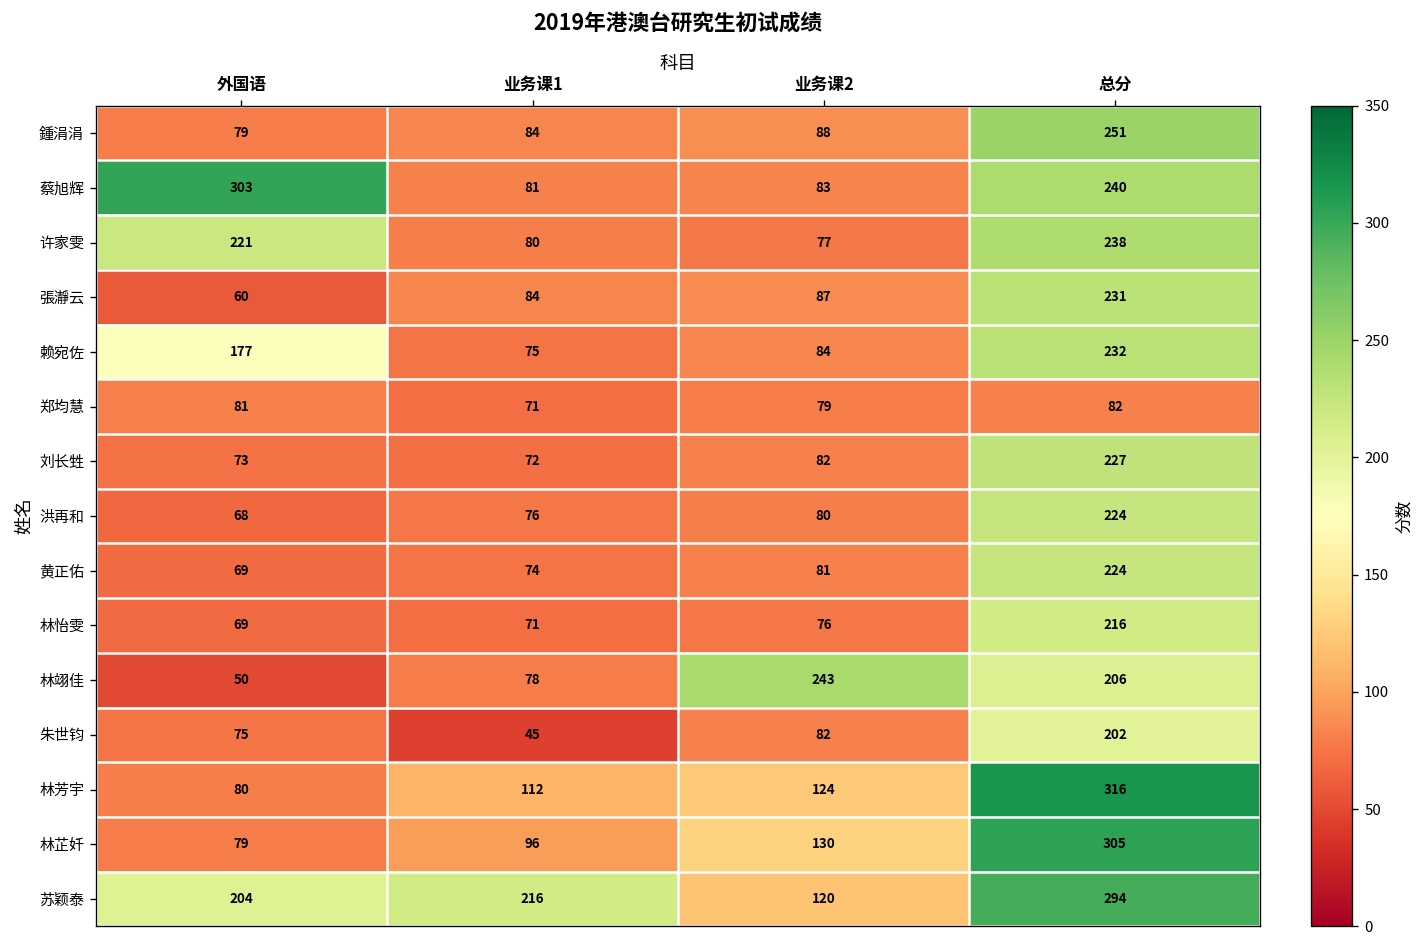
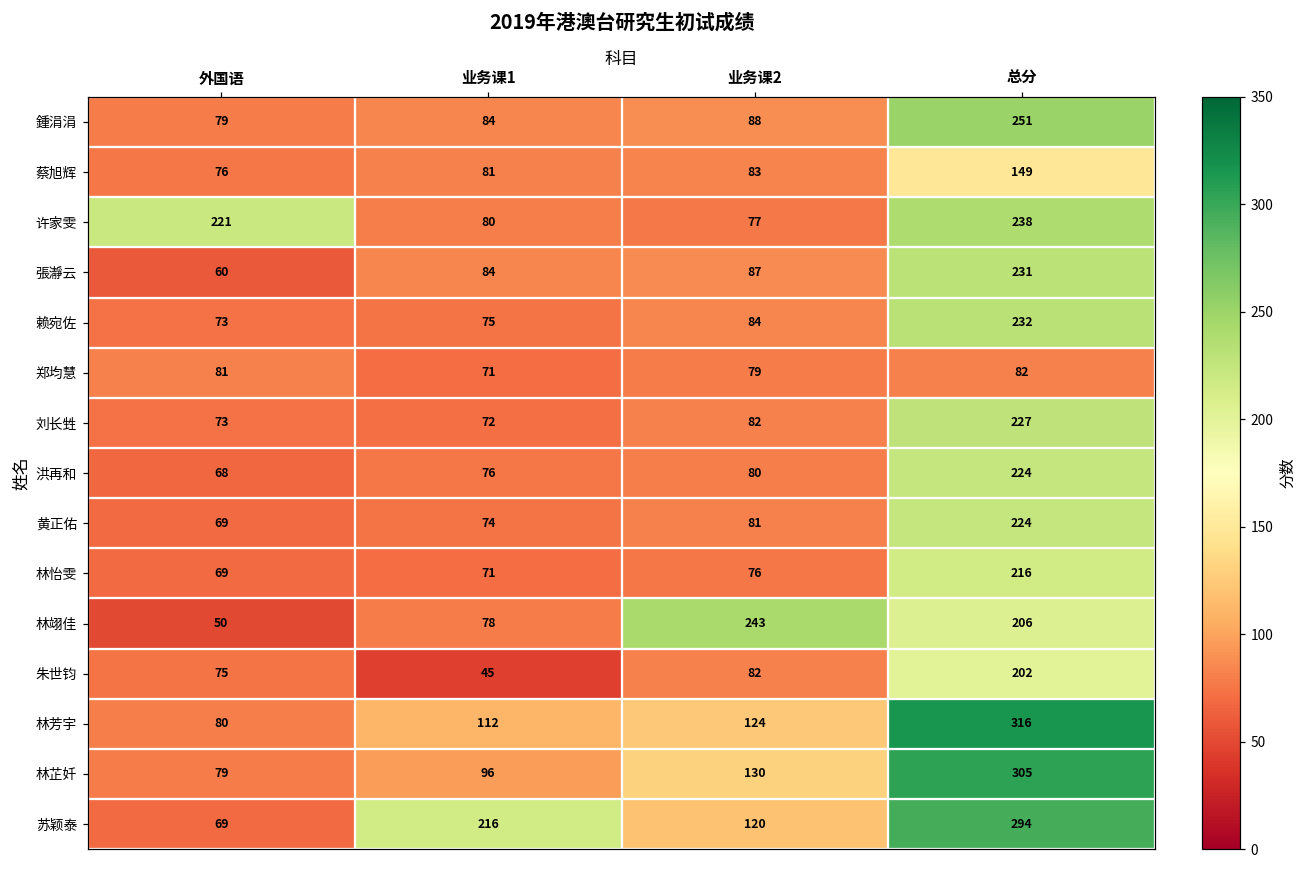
蔡旭辉, 外国语: 303 -> 76
蔡旭辉, 总分: 240 -> 149
赖宛佐, 外国语: 177 -> 73
苏颖泰, 外国语: 204 -> 69
